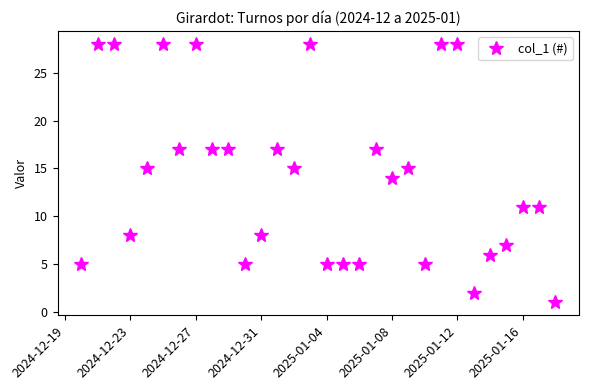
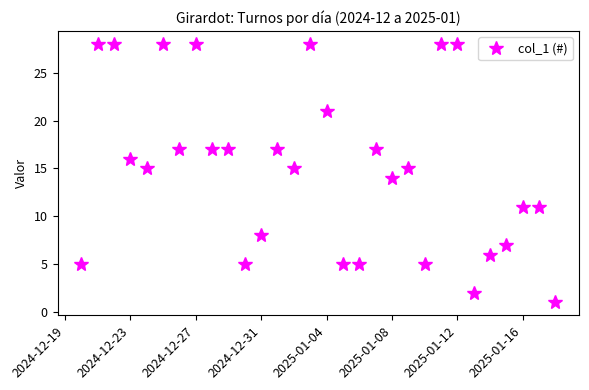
2024-12-23: 8 -> 16
2025-01-04: 5 -> 21
